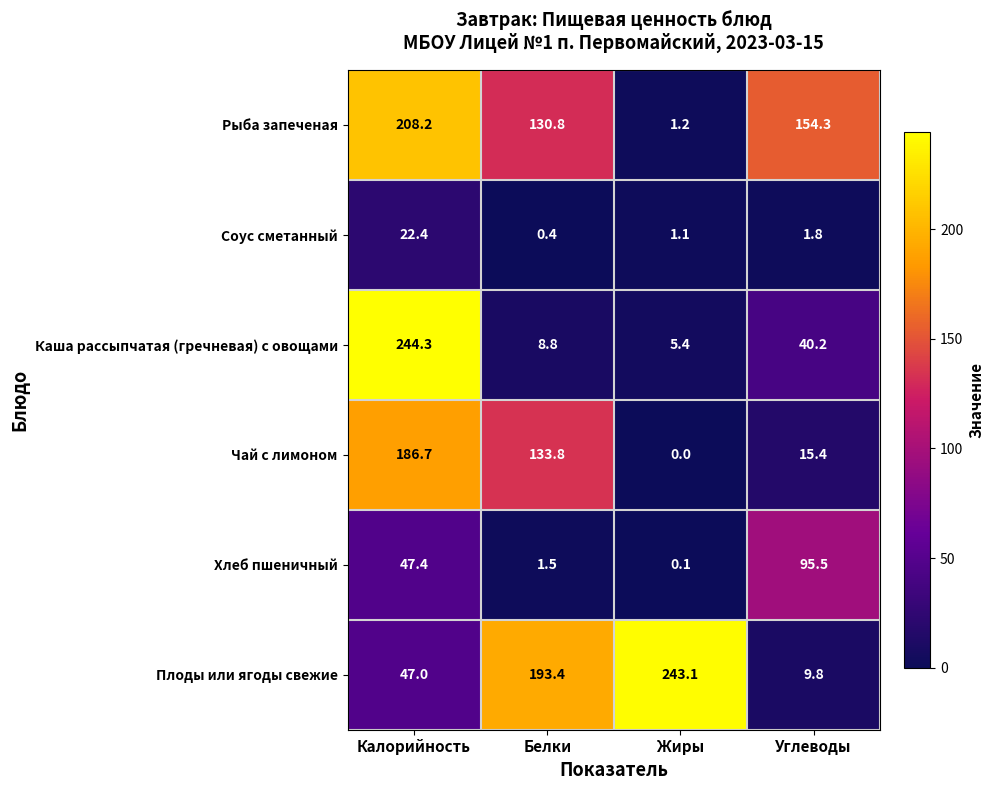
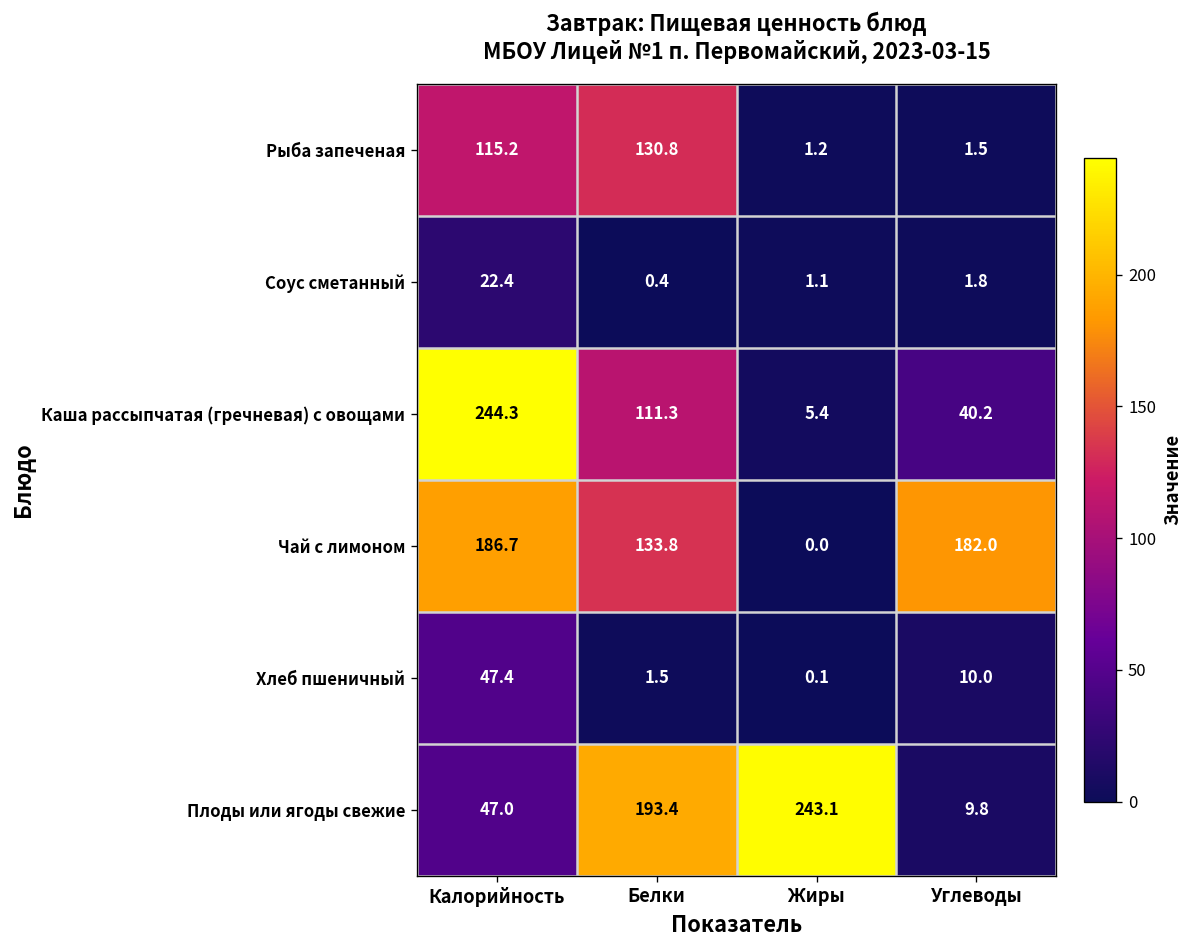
Рыба запеченая, Калорийность: 208.2 -> 115.2
Рыба запеченая, Углеводы: 154.3 -> 1.5
Каша рассыпчатая (гречневая) с овощами, Белки: 8.8 -> 111.3
Чай с лимоном, Углеводы: 15.4 -> 182.0
Хлеб пшеничный, Углеводы: 95.5 -> 10.0
